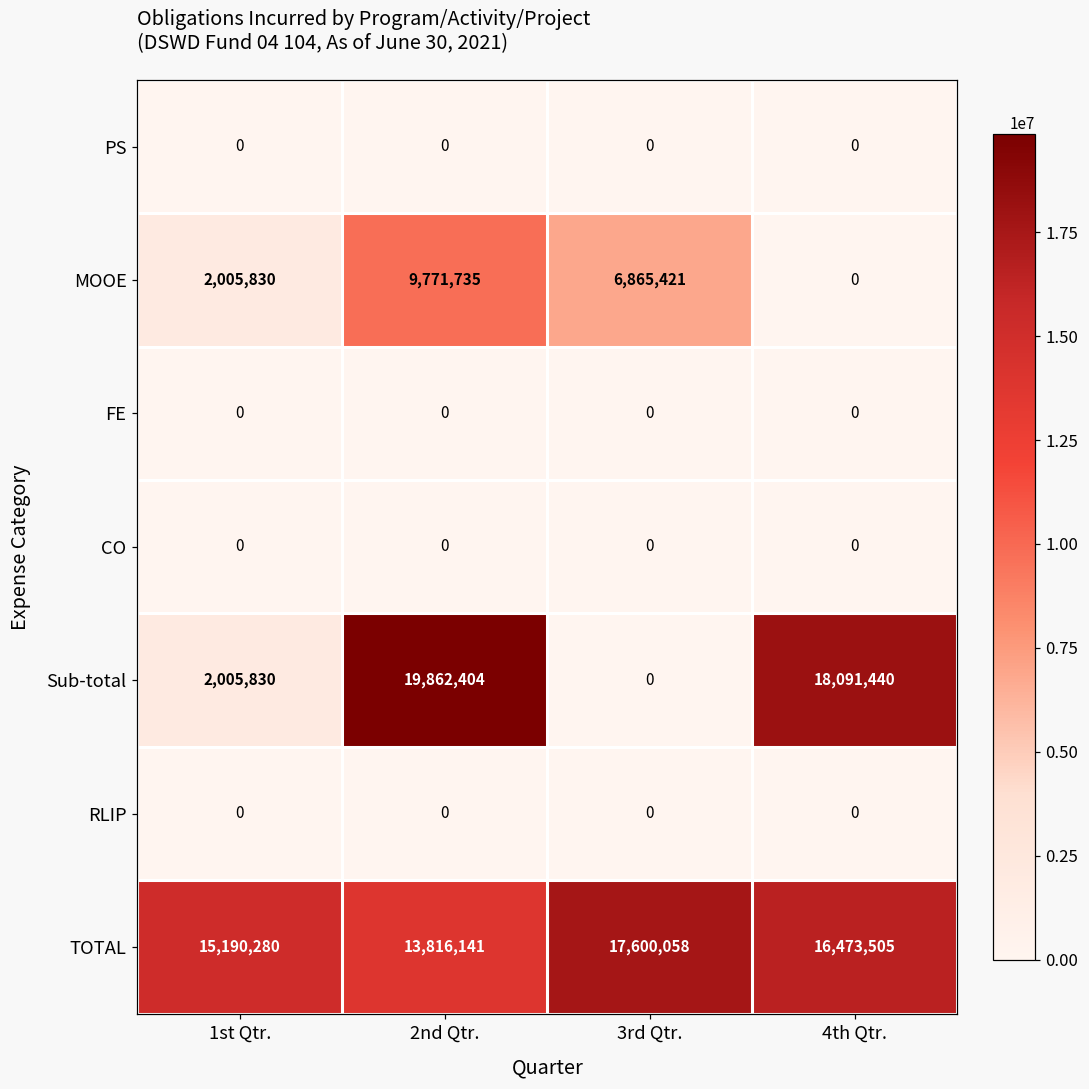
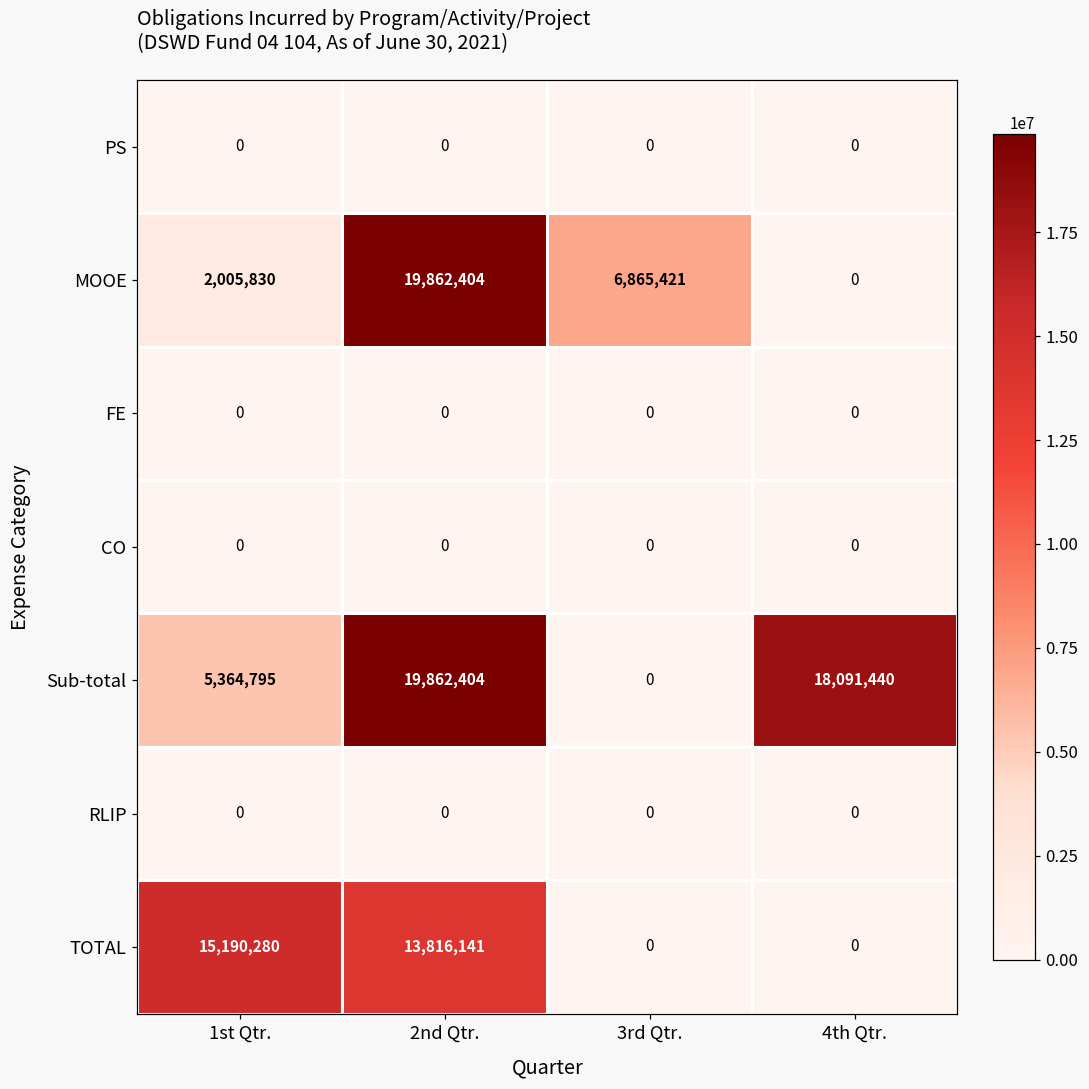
MOOE, 2nd Qtr.: 9,771,735 -> 19,862,404
Sub-total, 1st Qtr.: 2,005,830 -> 5,364,795
TOTAL, 3rd Qtr.: 17,600,058 -> 0
TOTAL, 4th Qtr.: 16,473,505 -> 0
